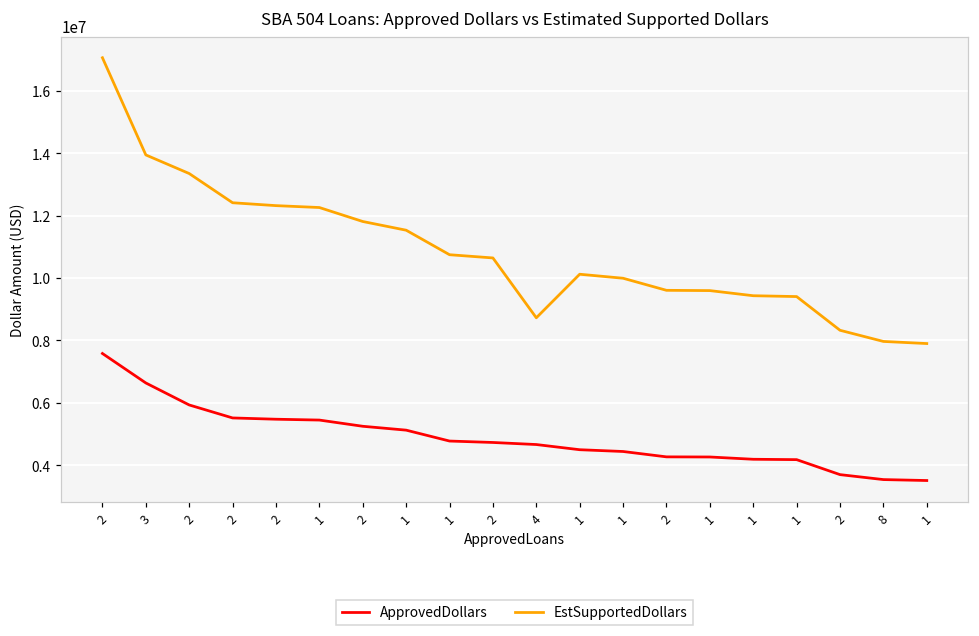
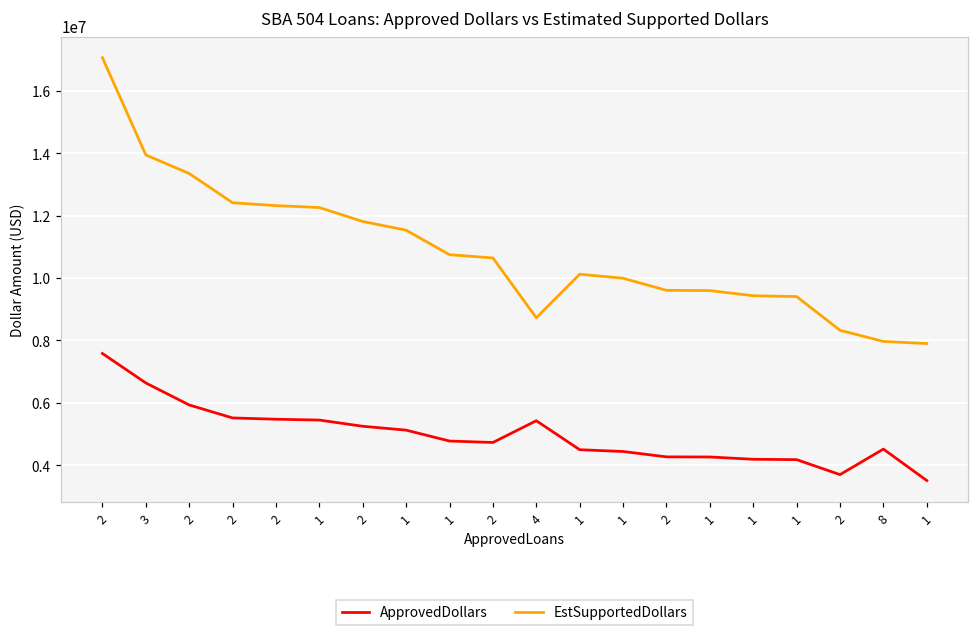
ApprovedDollars, 4: 4700000 -> 5400000
ApprovedDollars, 8: 3500000 -> 4500000
